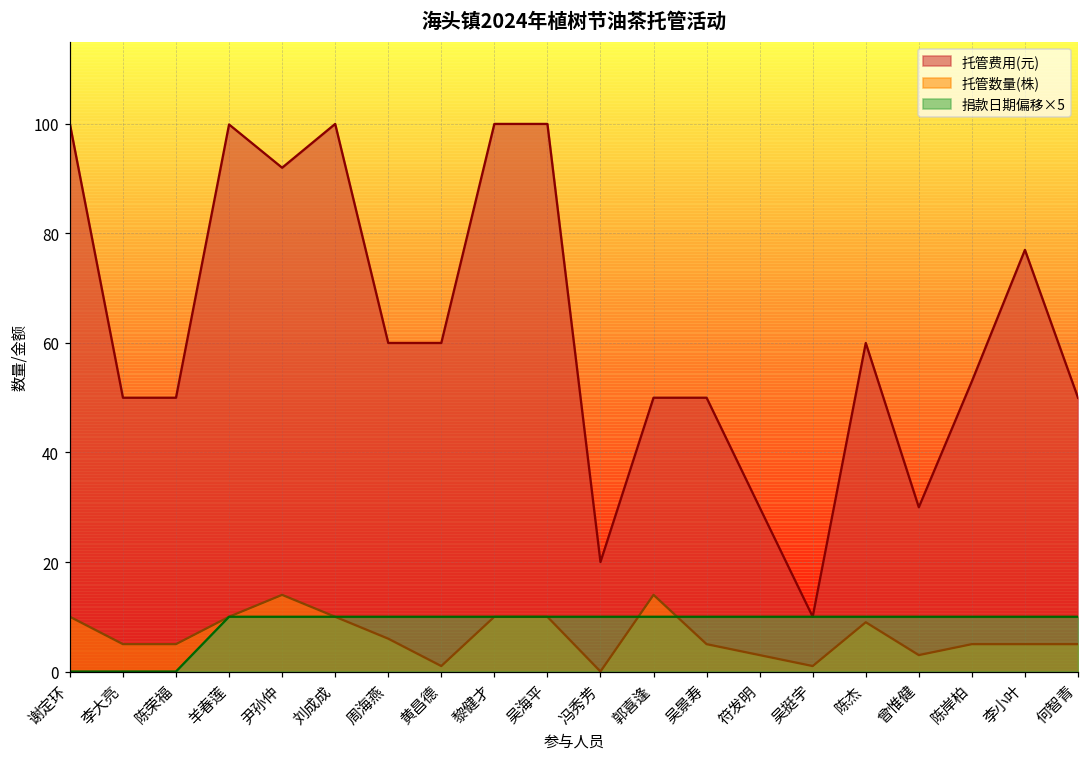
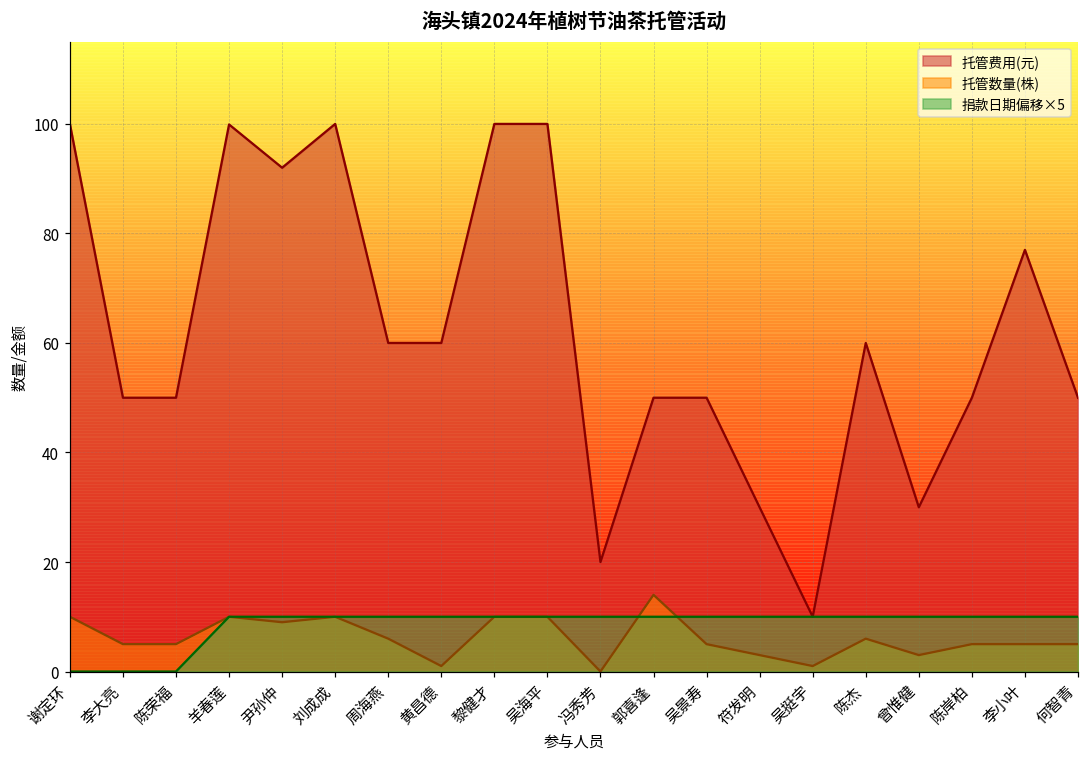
托管数量(株), 尹孙仲: 14 -> 9
托管数量(株), 陈杰: 9 -> 6
托管费用(元), 陈岸柏: 53 -> 50
